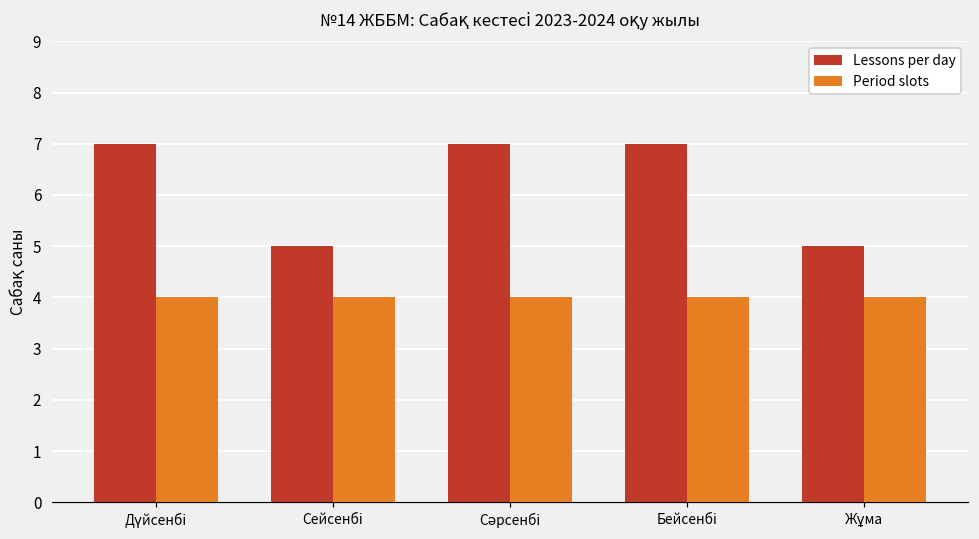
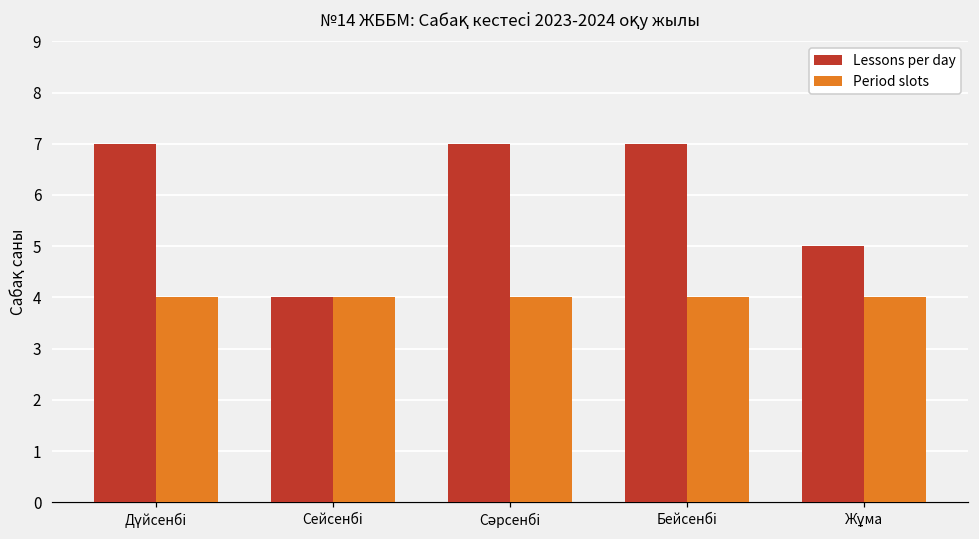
Lessons per day, Сейсенбі: 5 -> 4
